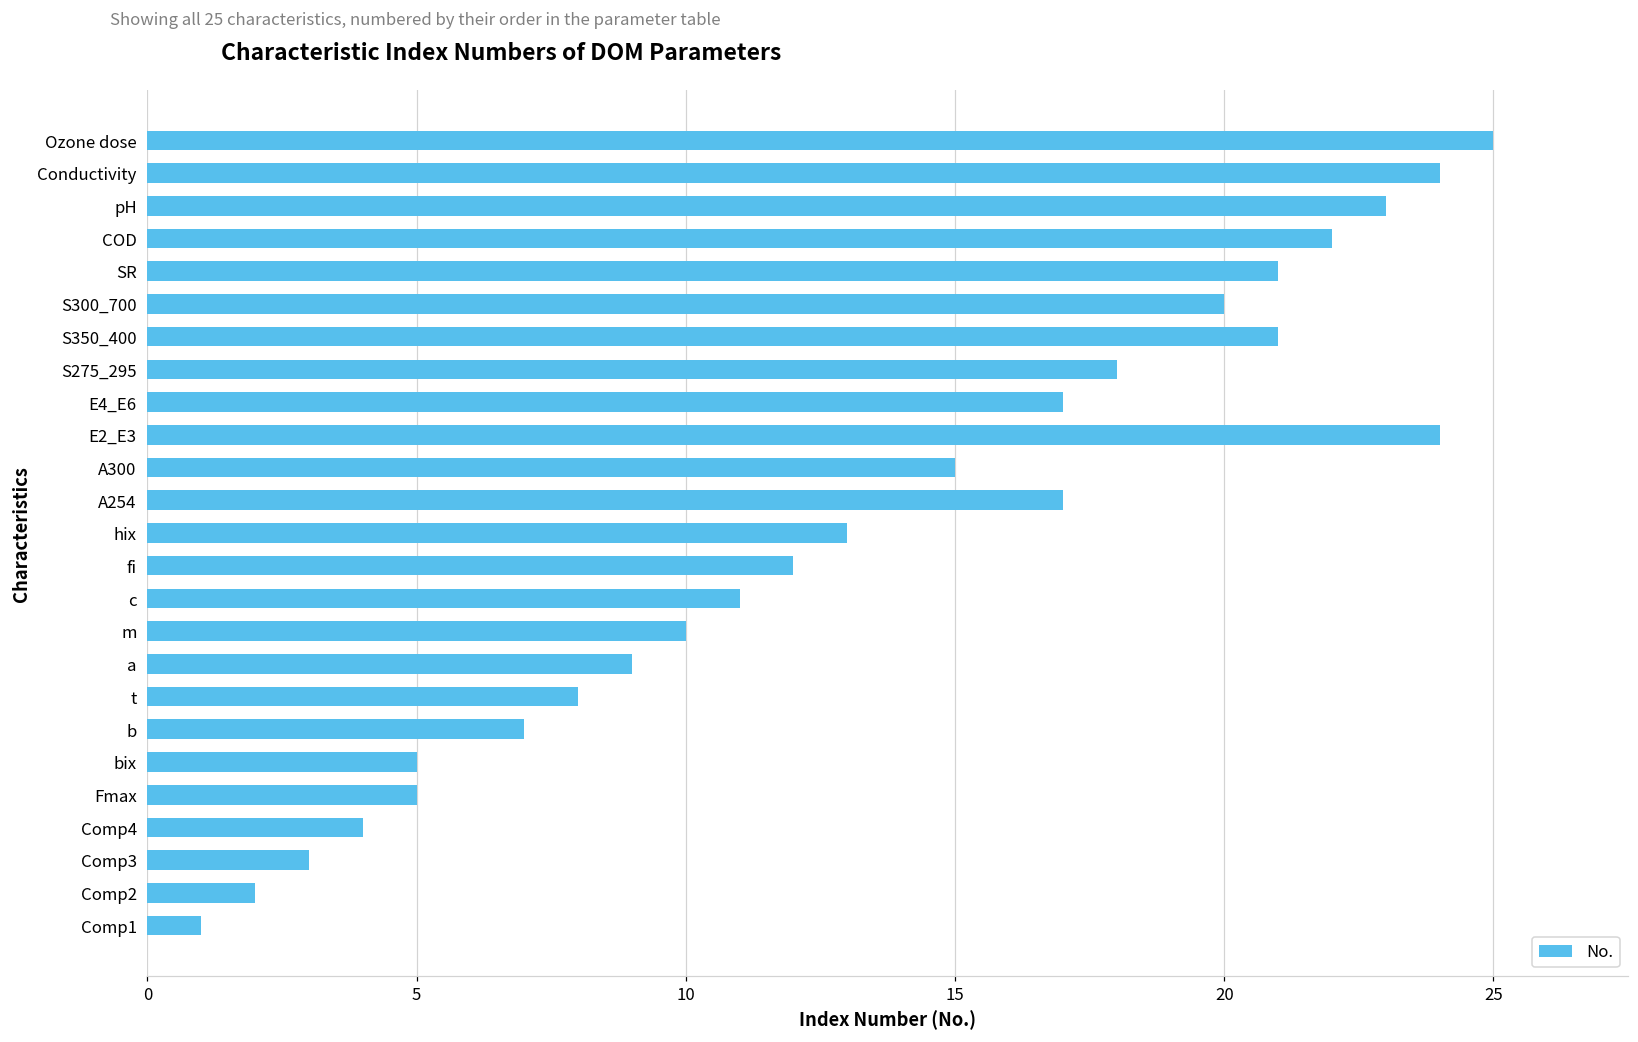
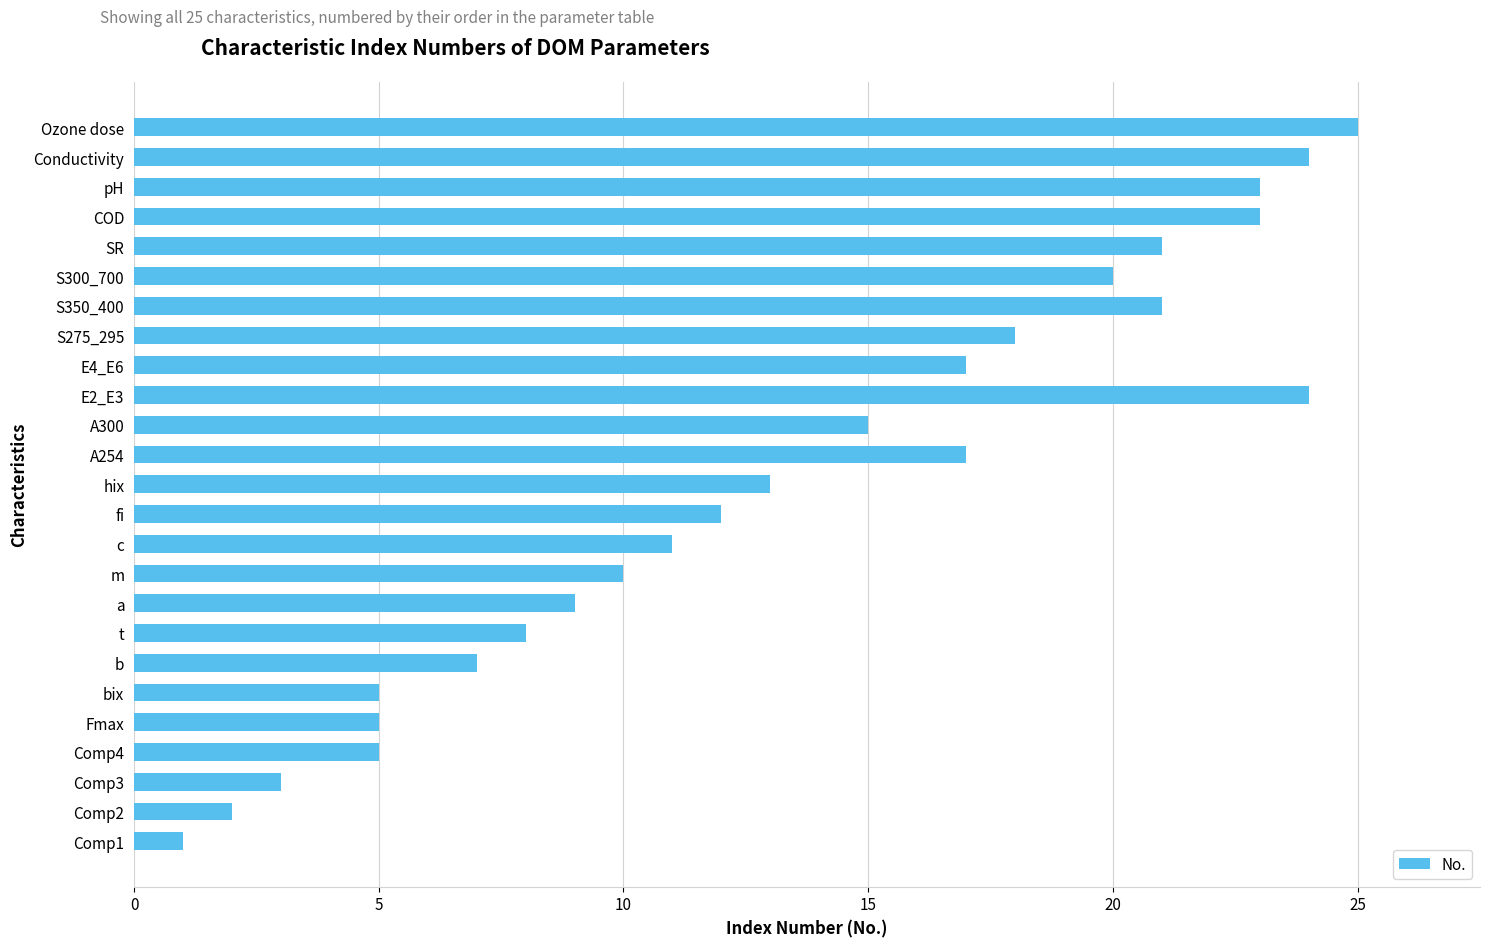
COD: 22 -> 23
Comp4: 4 -> 5
